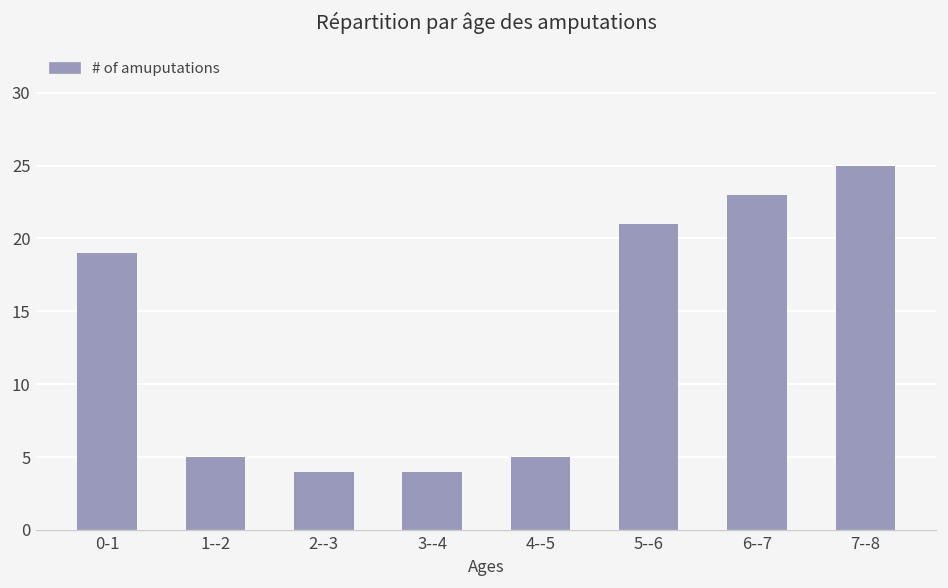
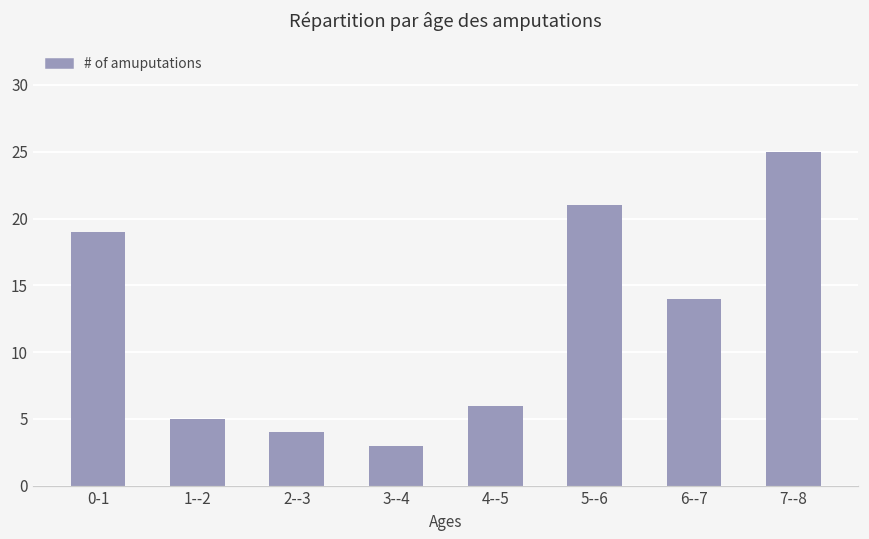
3--4: 4 -> 3
4--5: 5 -> 6
6--7: 23 -> 14
